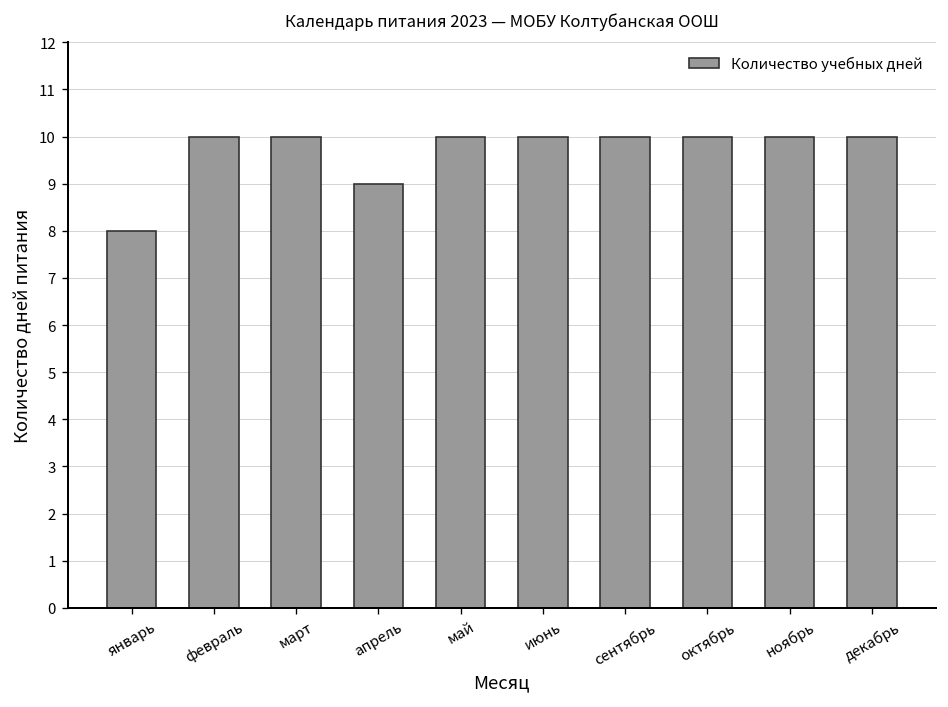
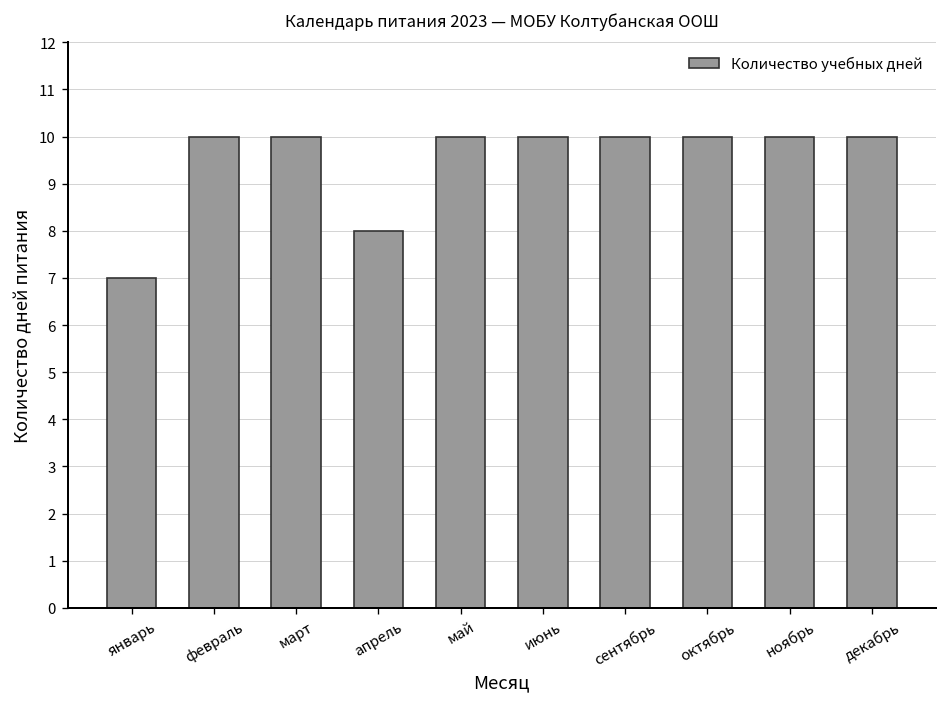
январь: 8 -> 7
апрель: 9 -> 8
